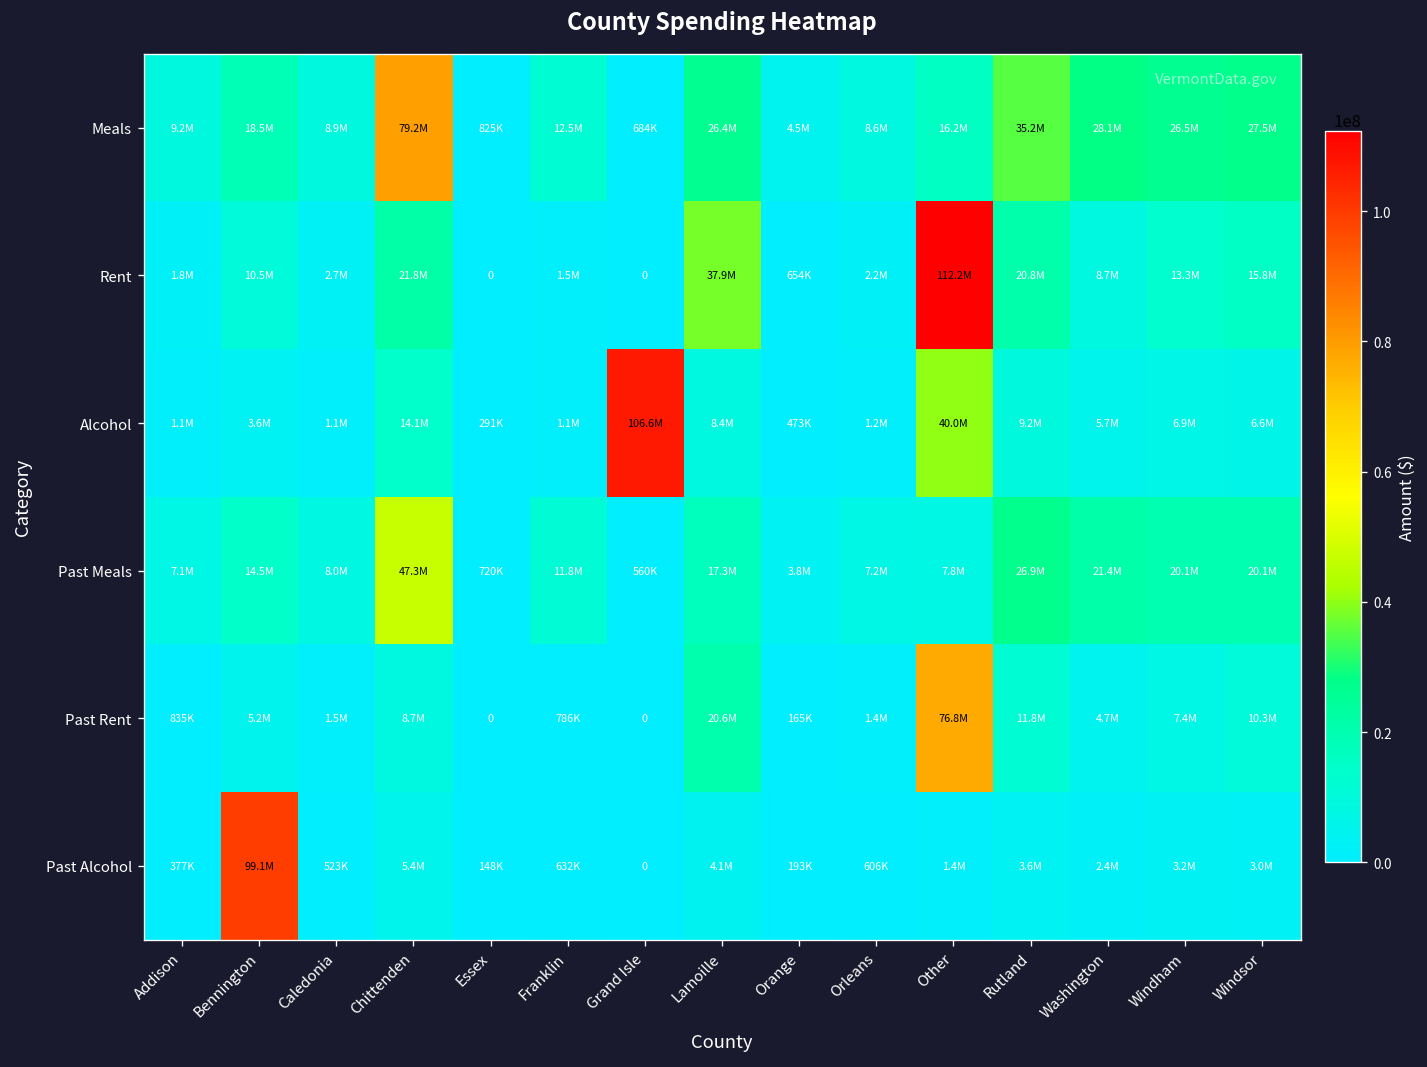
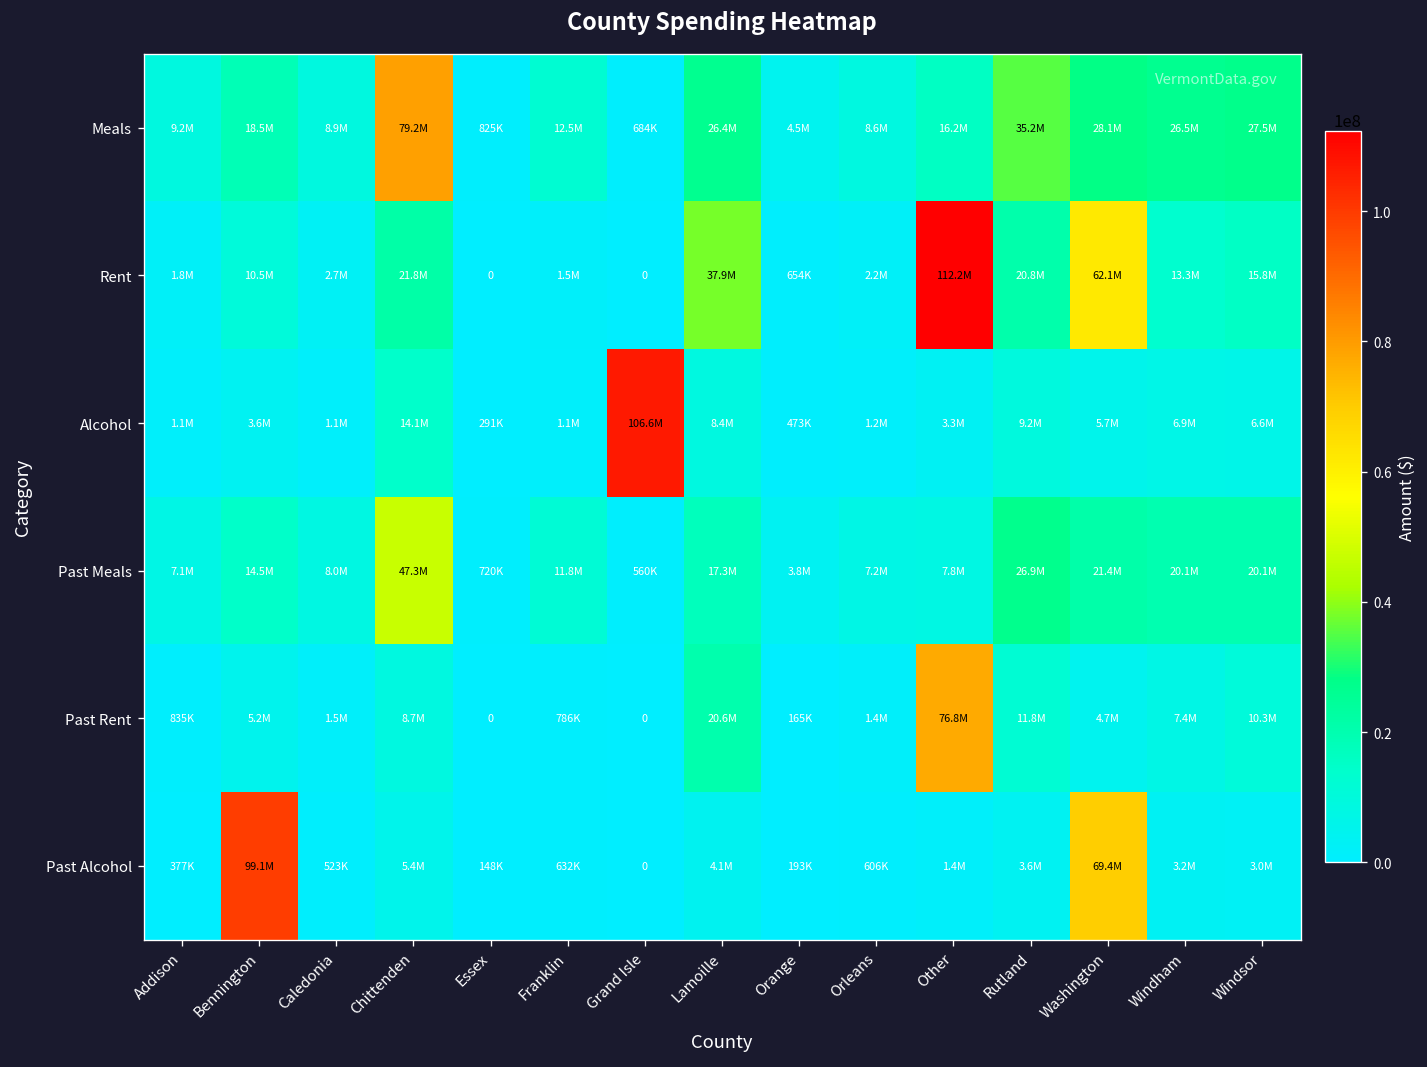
Rent, Washington: 8.7M -> 62.1M
Alcohol, Other: 40.0M -> 3.3M
Past Alcohol, Washington: 2.4M -> 69.4M
